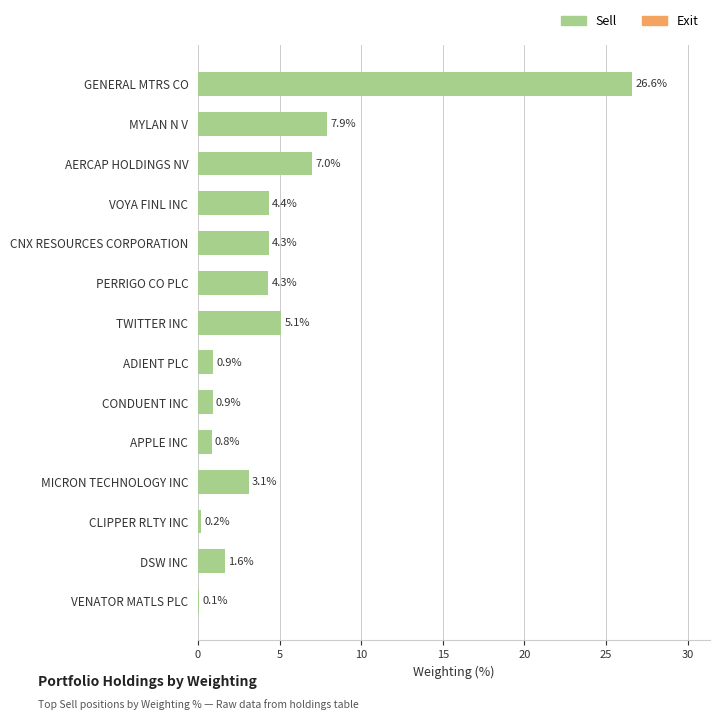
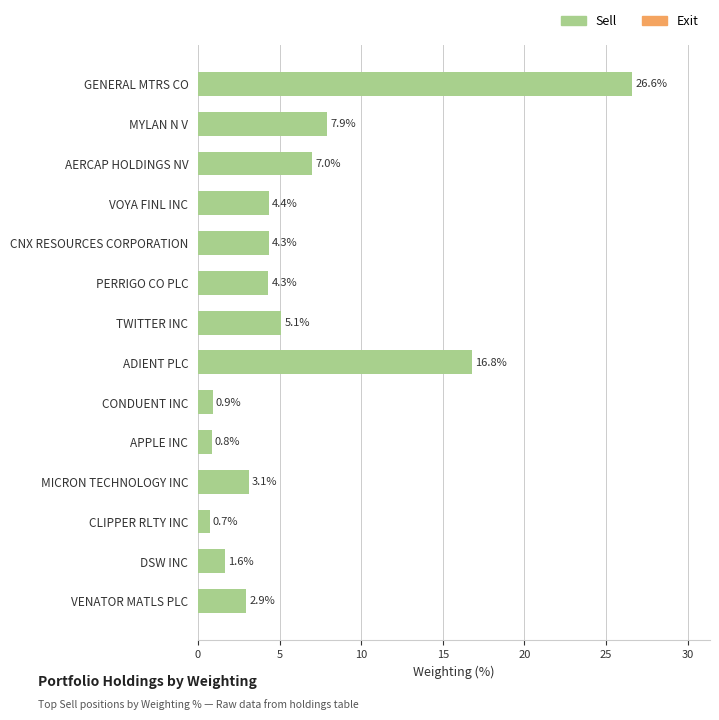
ADIENT PLC: 0.9% -> 16.8%
CLIPPER RLTY INC: 0.2% -> 0.7%
VENATOR MATLS PLC: 0.1% -> 2.9%
